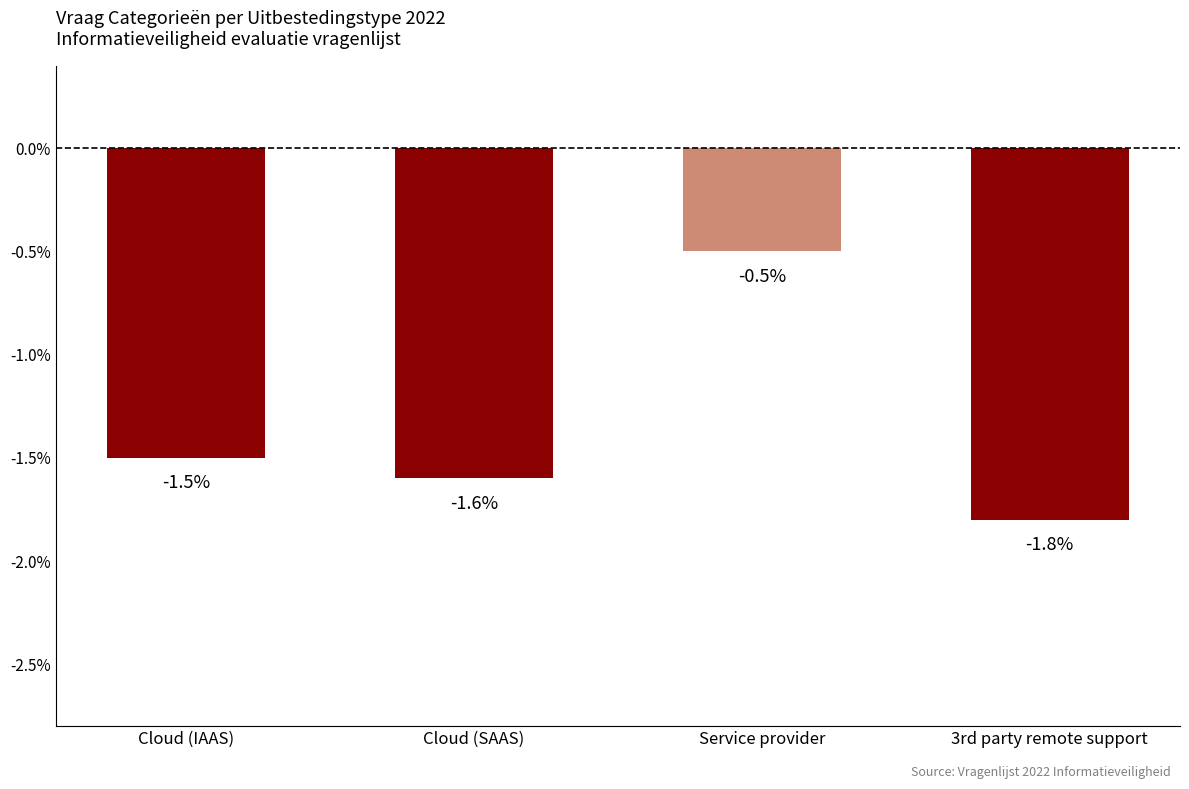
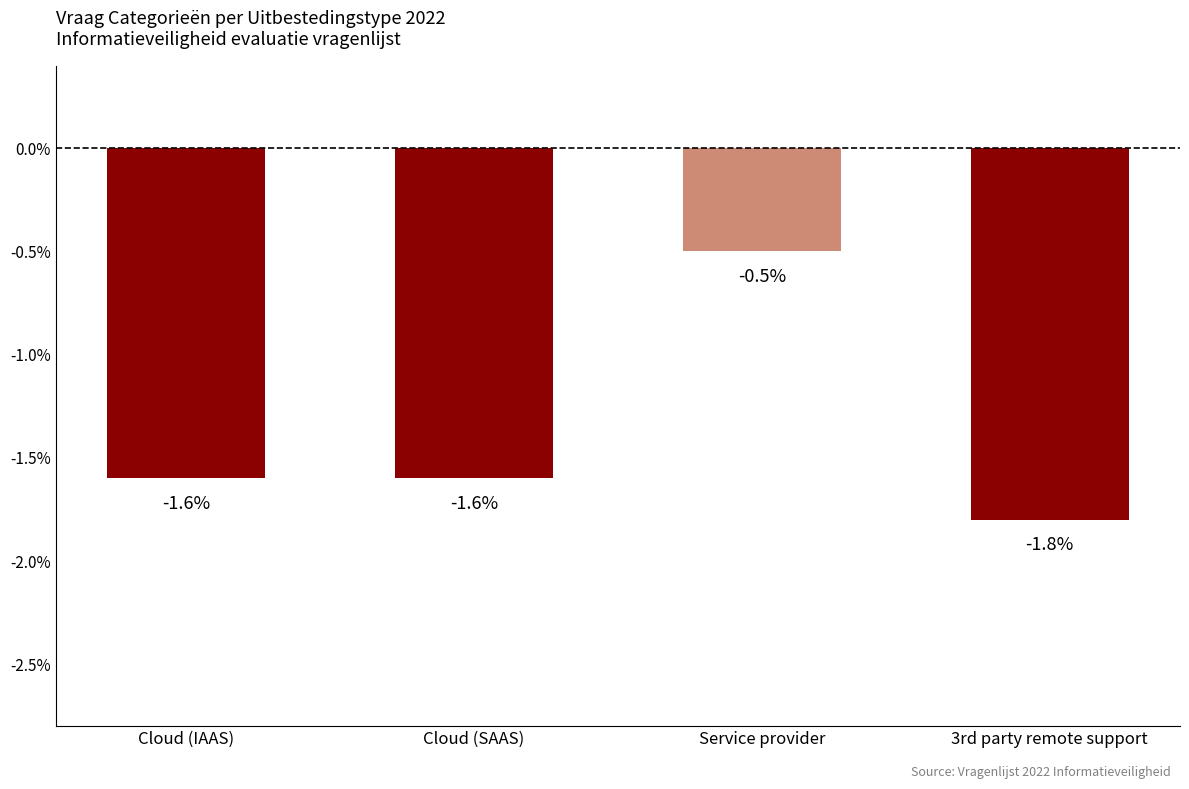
Cloud (IAAS): -1.5% -> -1.6%
